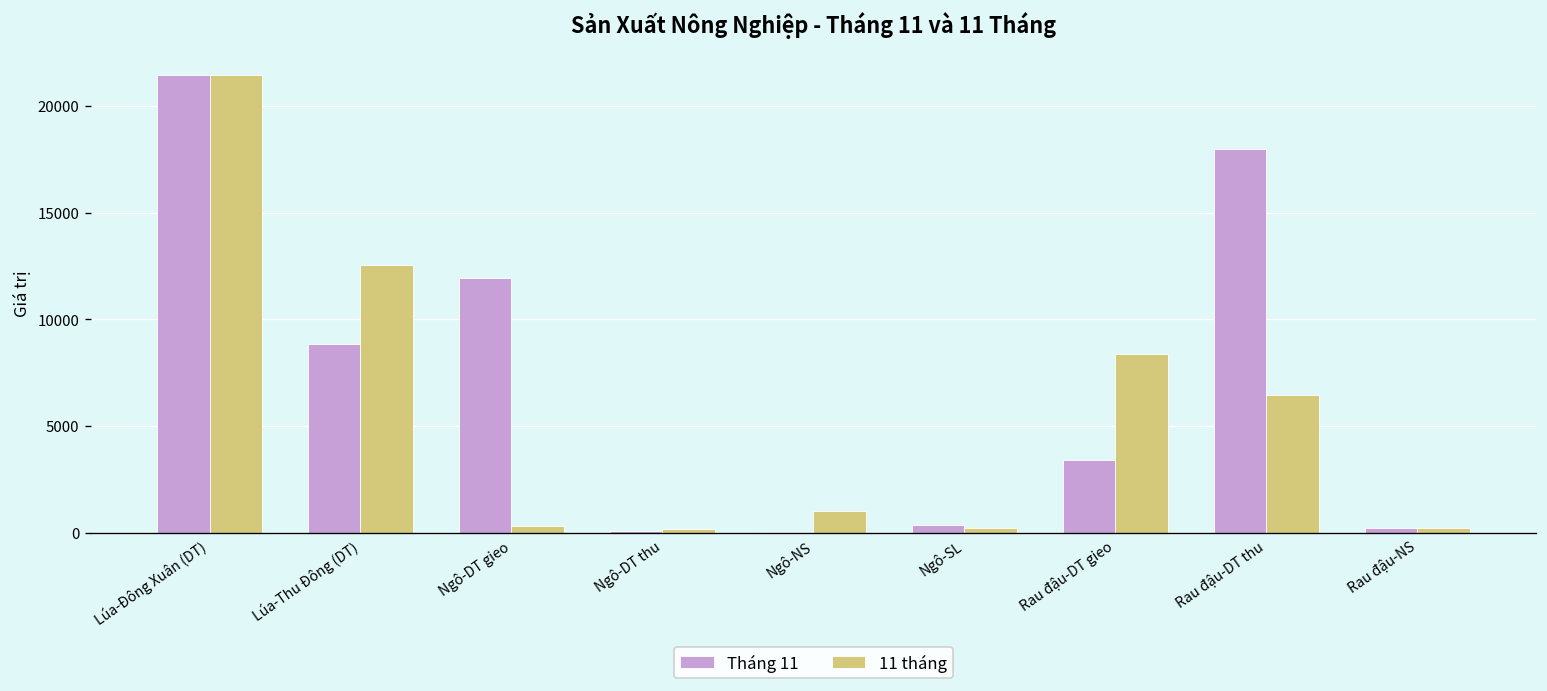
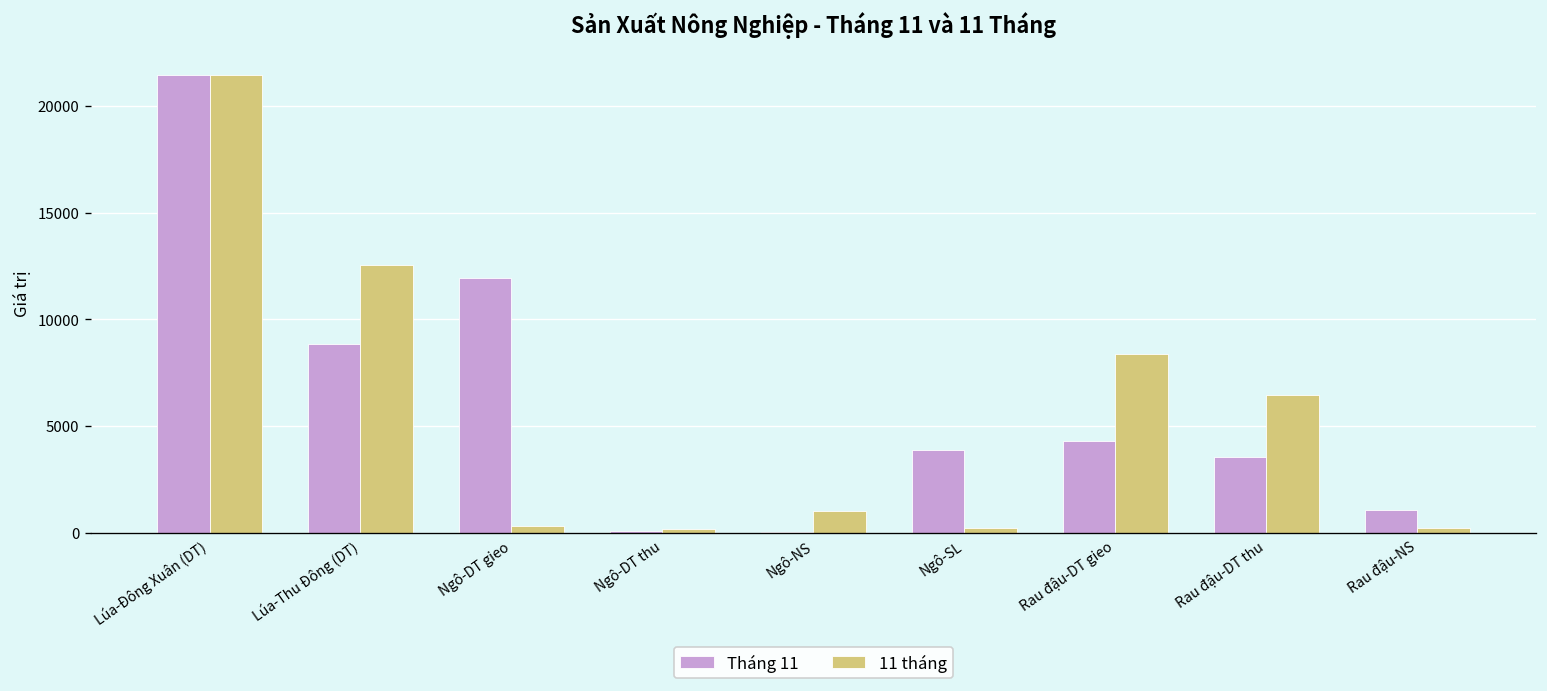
Tháng 11, Ngô-SL: 400 -> 3900
Tháng 11, Rau đậu-DT gieo: 3400 -> 4300
Tháng 11, Rau đậu-DT thu: 18000 -> 3600
Tháng 11, Rau đậu-NS: 200 -> 1100
